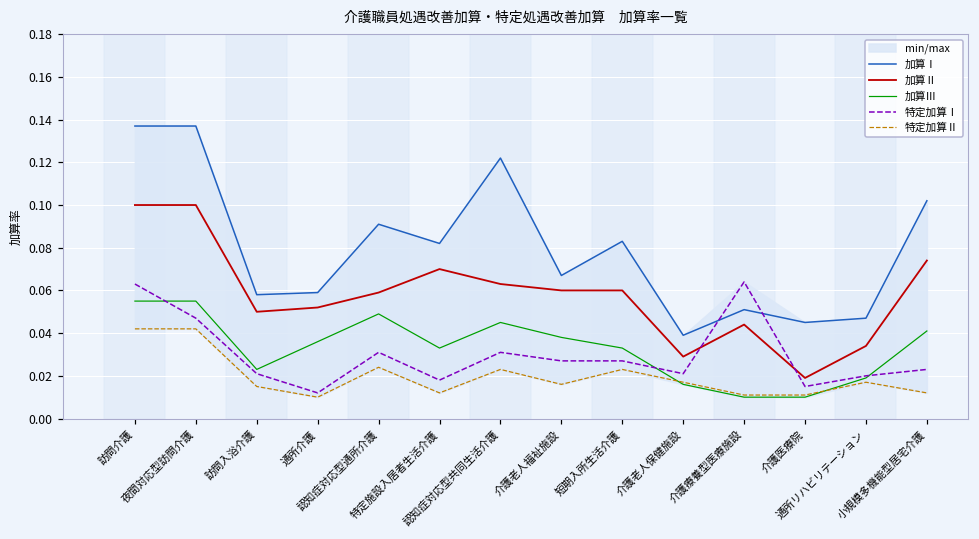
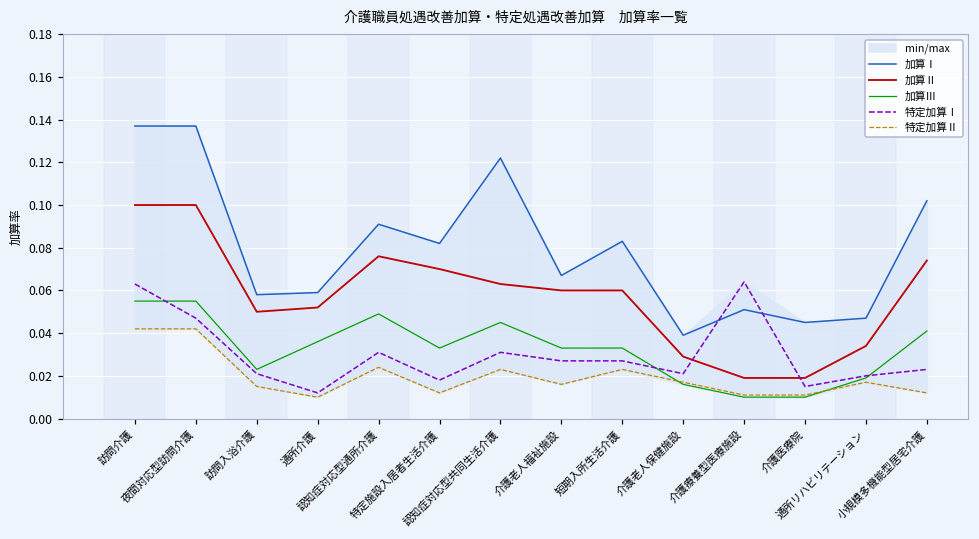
加算Ⅱ, 認知症対応型通所介護: 0.059 -> 0.076
加算Ⅲ, 介護老人福祉施設: 0.038 -> 0.033
加算Ⅱ, 介護療養型医療施設: 0.044 -> 0.019
